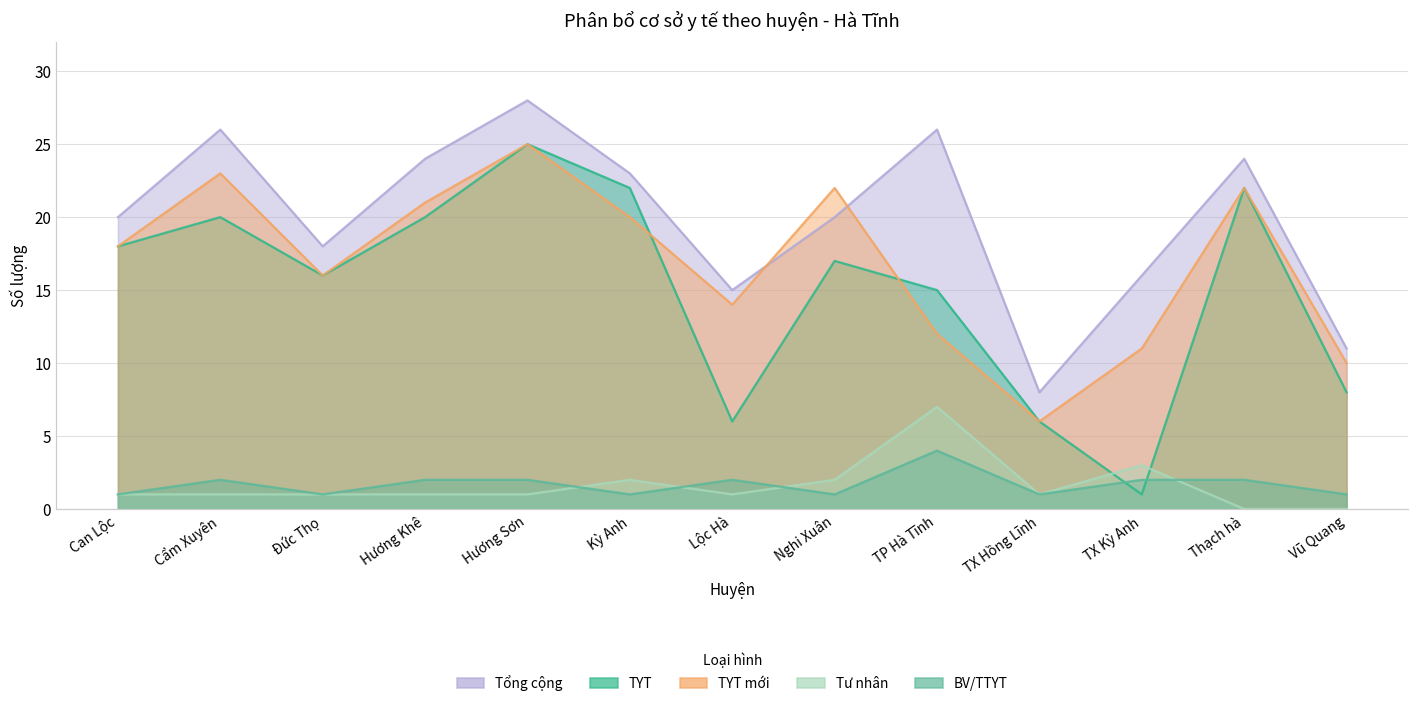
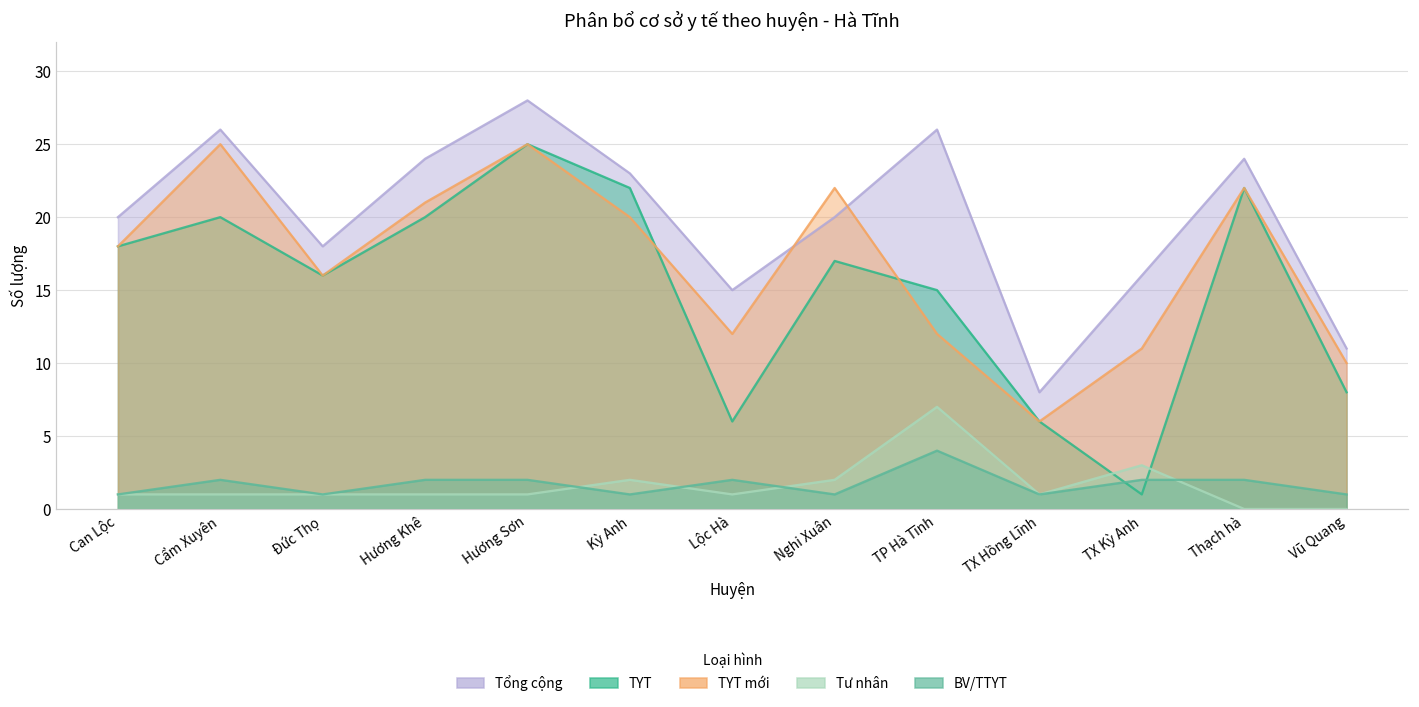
TYT mới, Cẩm Xuyên: 23 -> 25
TYT mới, Lộc Hà: 14 -> 12
